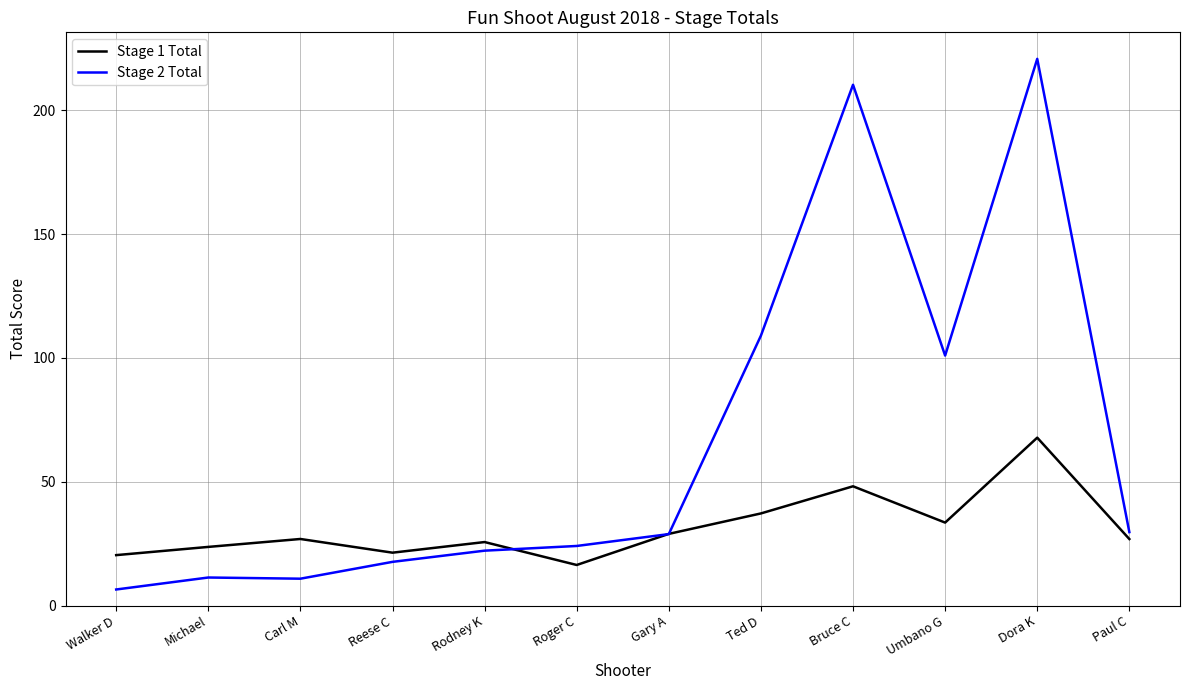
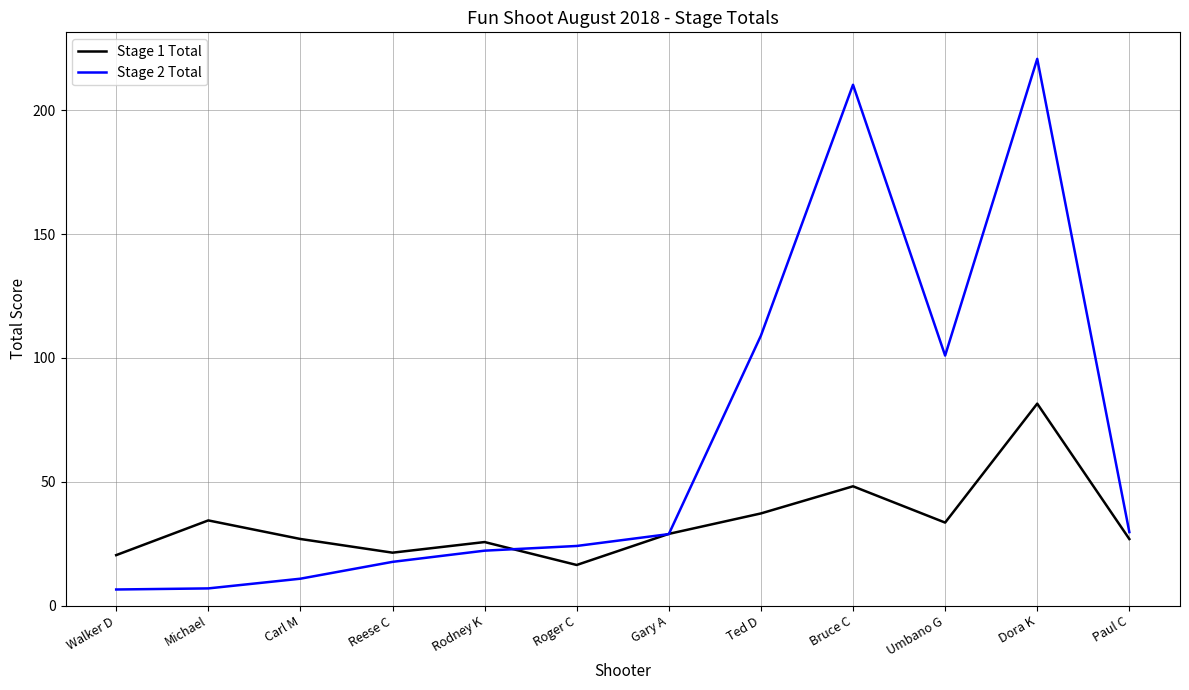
Stage 1 Total, Michael: 24 -> 34
Stage 2 Total, Michael: 11 -> 7
Stage 1 Total, Dora K: 68 -> 82
